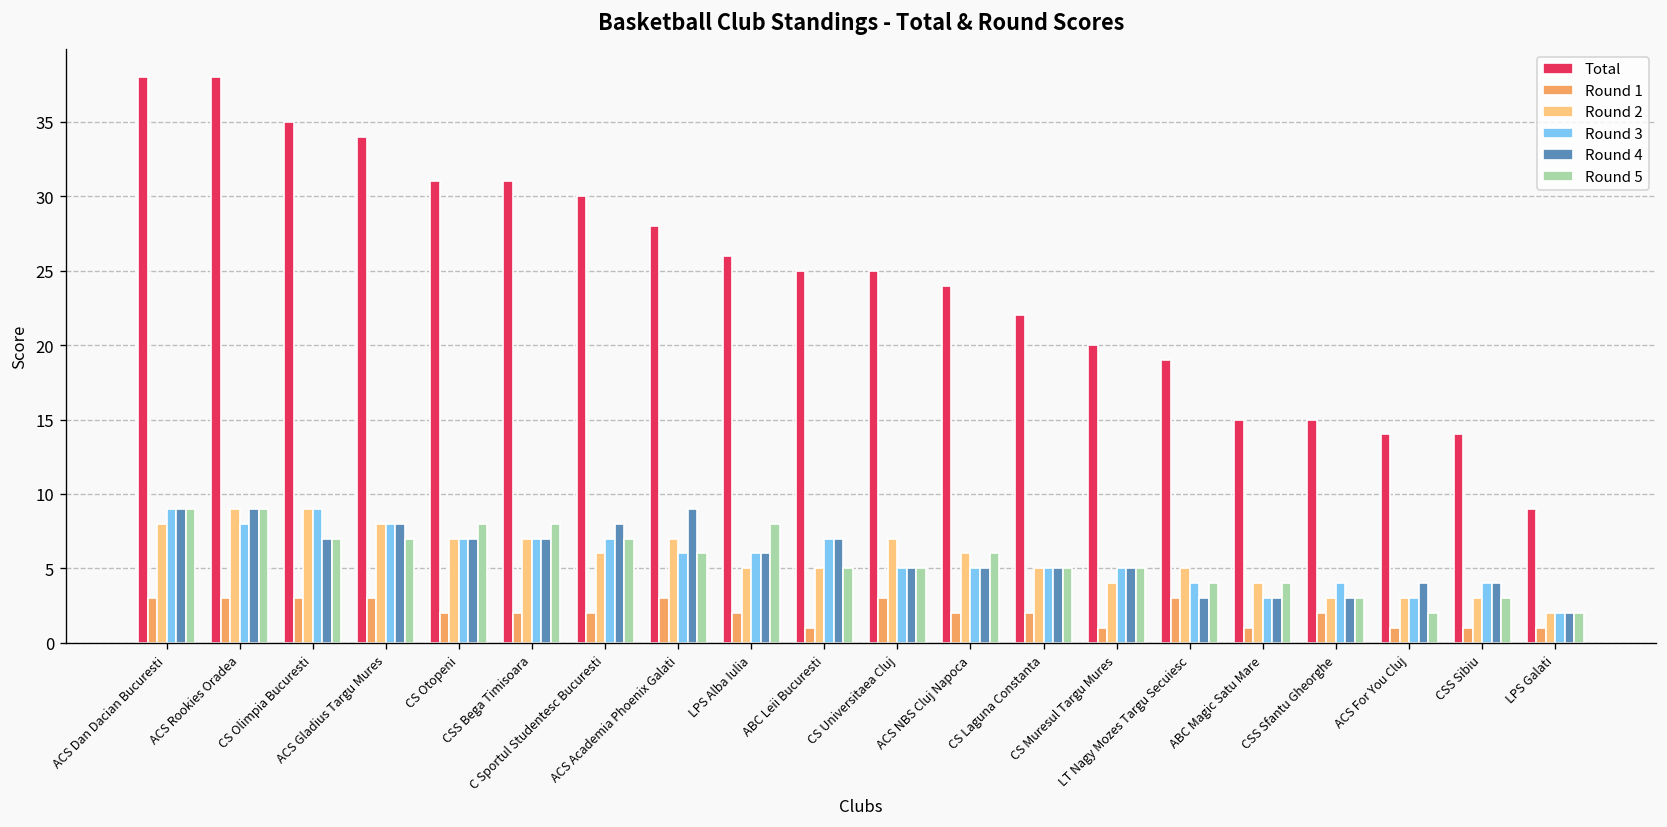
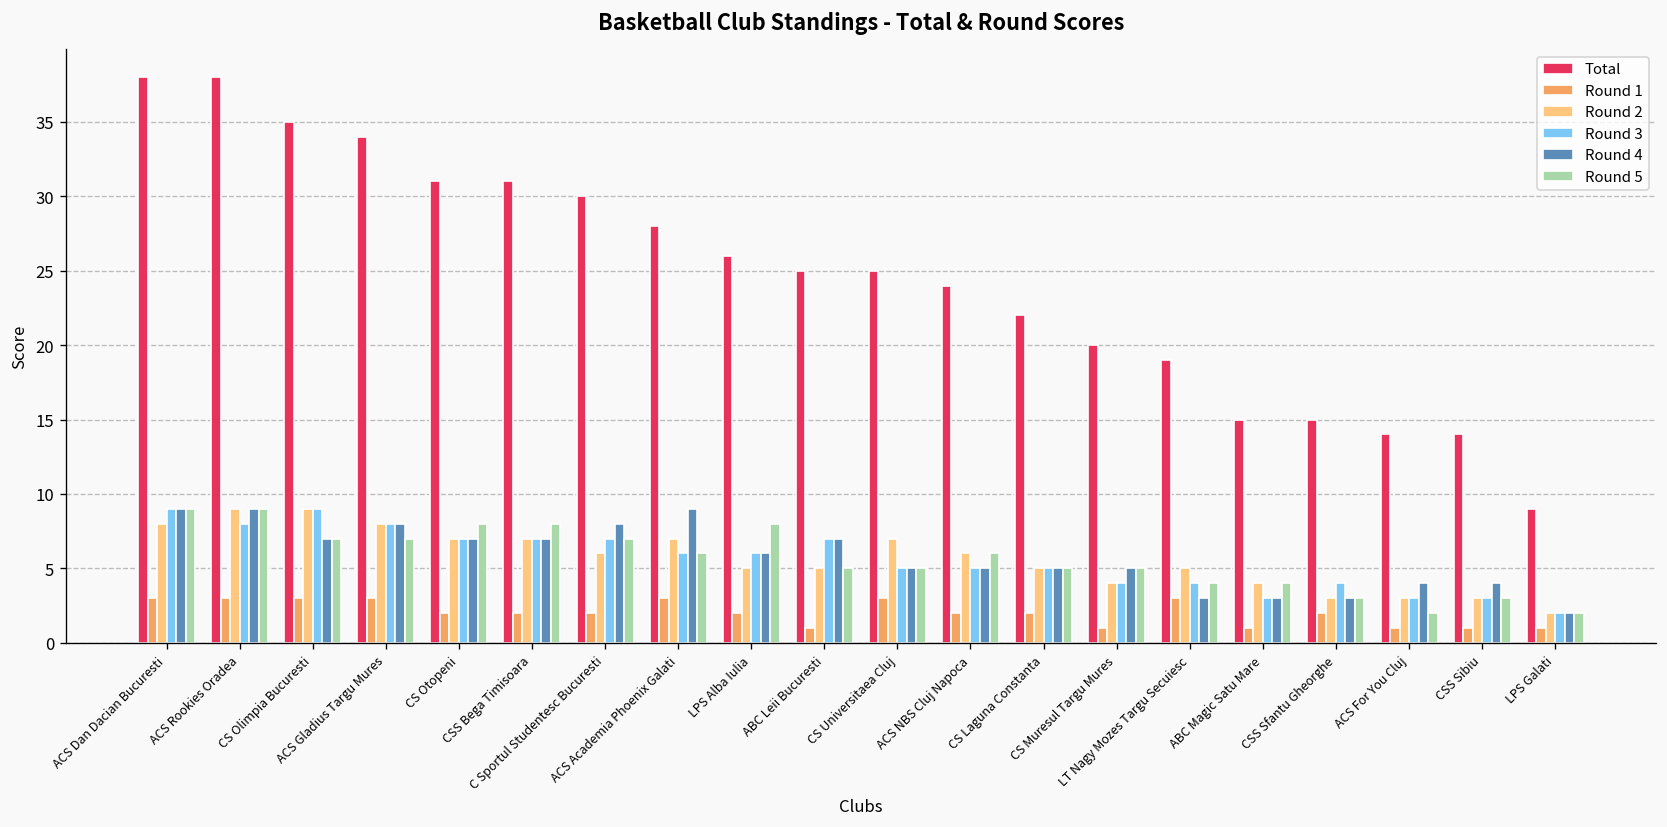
Round 3, CS Muresul Targu Mures: 5 -> 4
Round 3, CSS Sibiu: 4 -> 3
